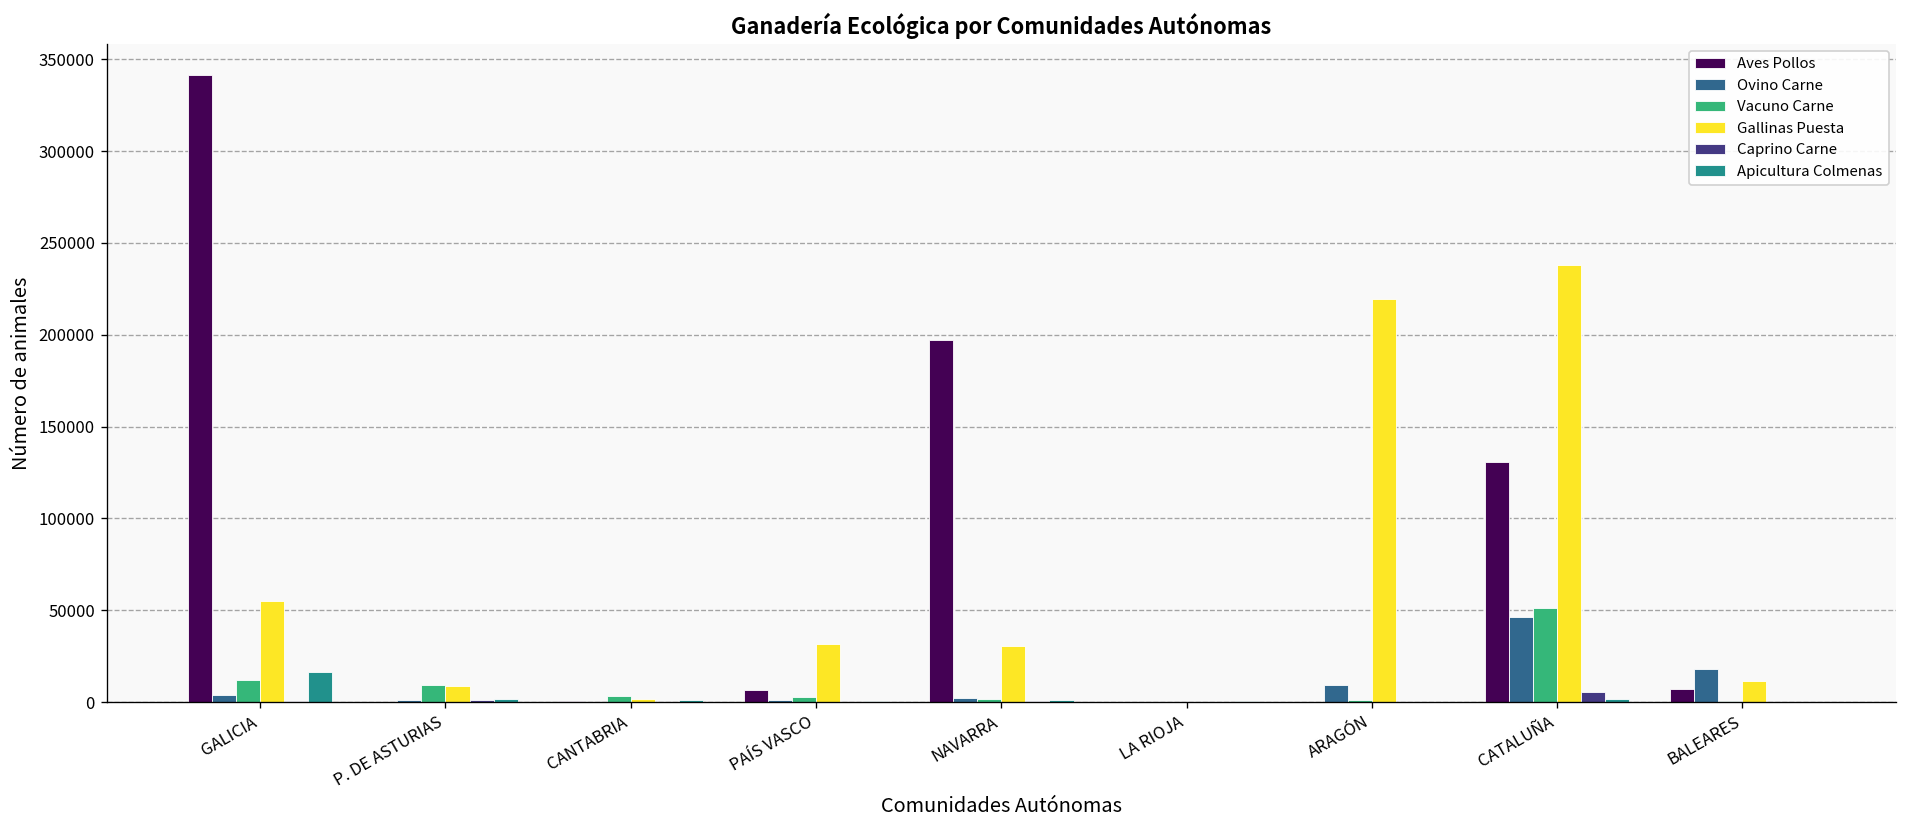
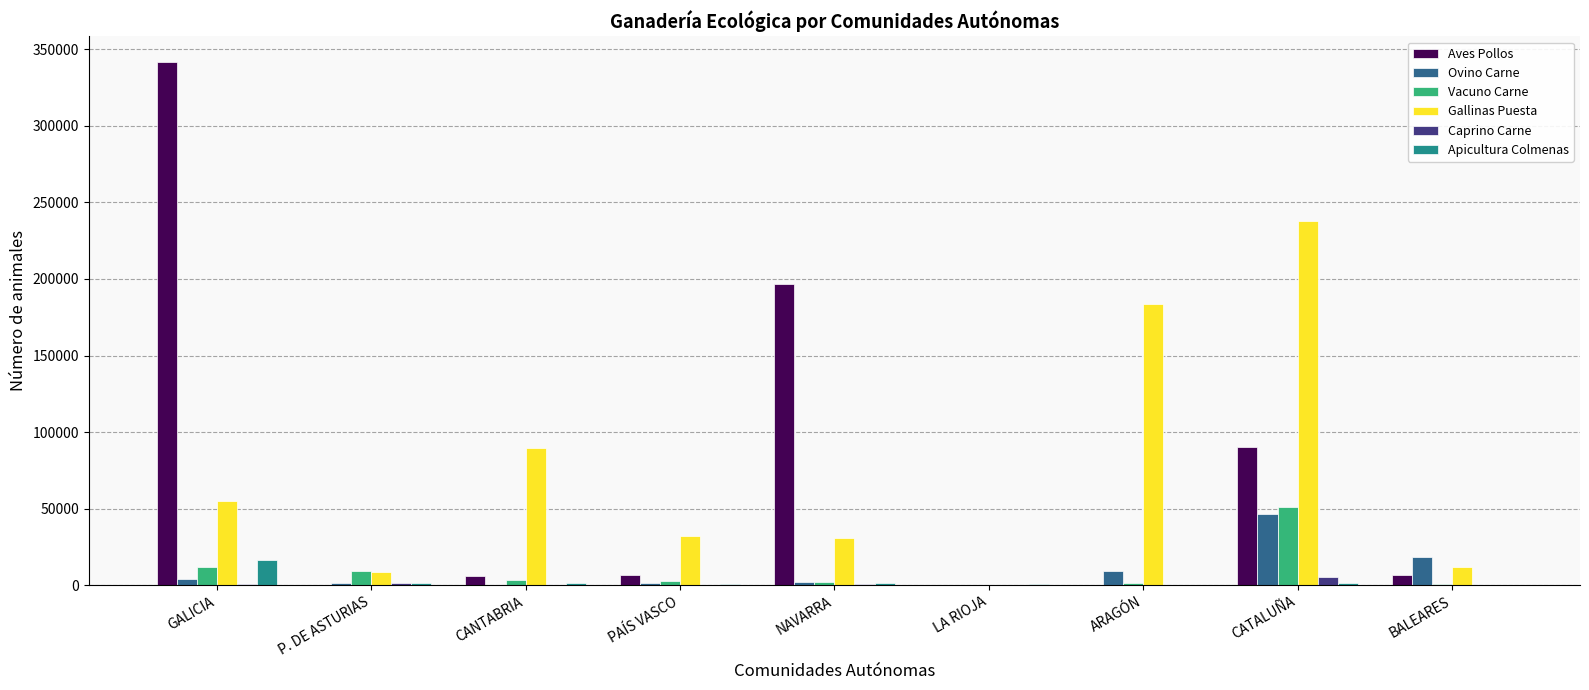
Aves Pollos, CANTABRIA: 0 -> 6000
Gallinas Puesta, CANTABRIA: 2000 -> 90000
Gallinas Puesta, ARAGÓN: 220000 -> 184000
Aves Pollos, CATALUÑA: 131000 -> 90000
